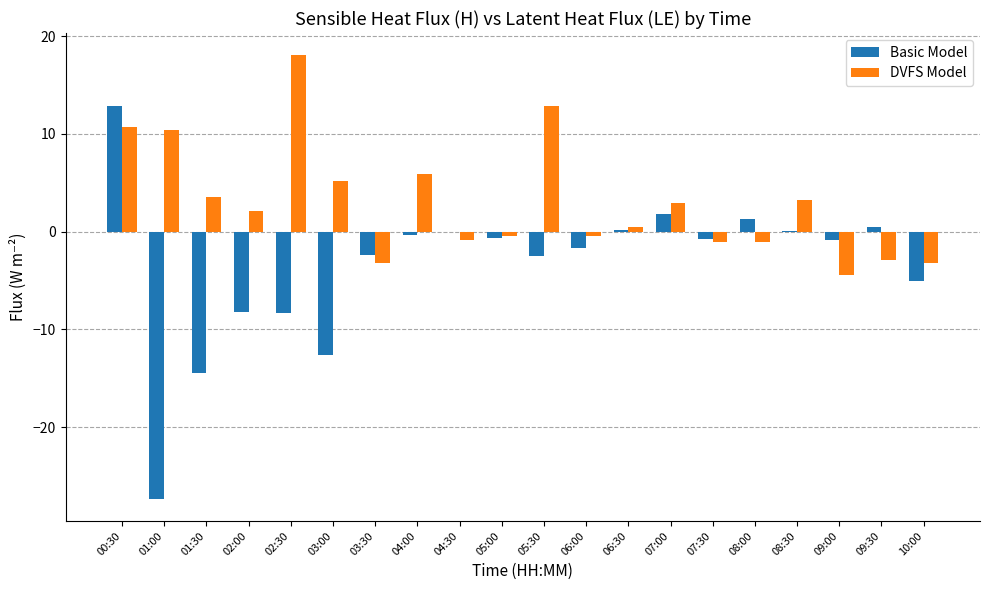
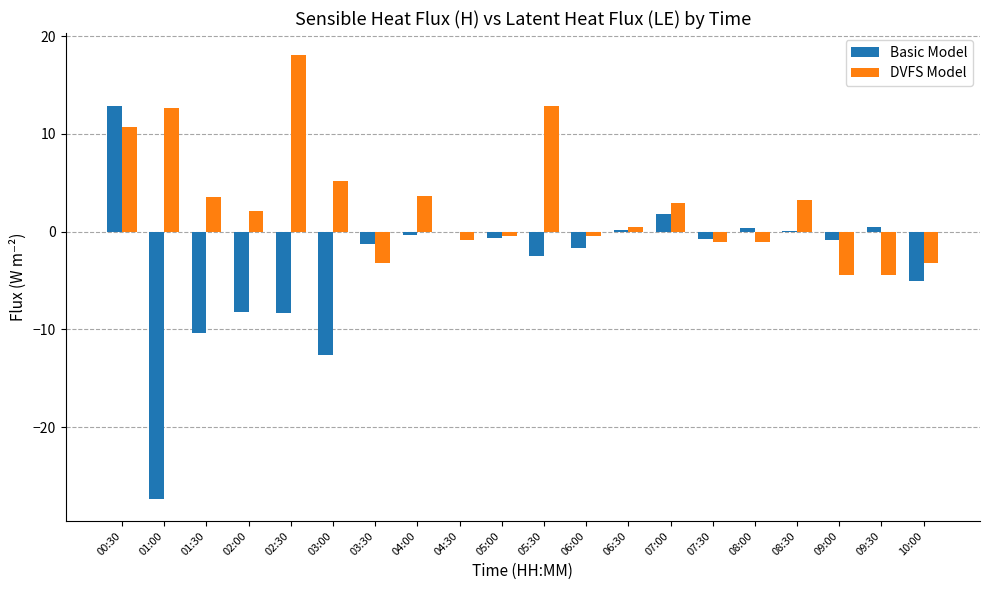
DVFS Model, 01:00: 10 -> 13
Basic Model, 01:30: -14 -> -10
Basic Model, 03:30: -2 -> -1
DVFS Model, 04:00: 6 -> 4
Basic Model, 08:00: 1 -> 0
DVFS Model, 09:30: -3 -> -4
